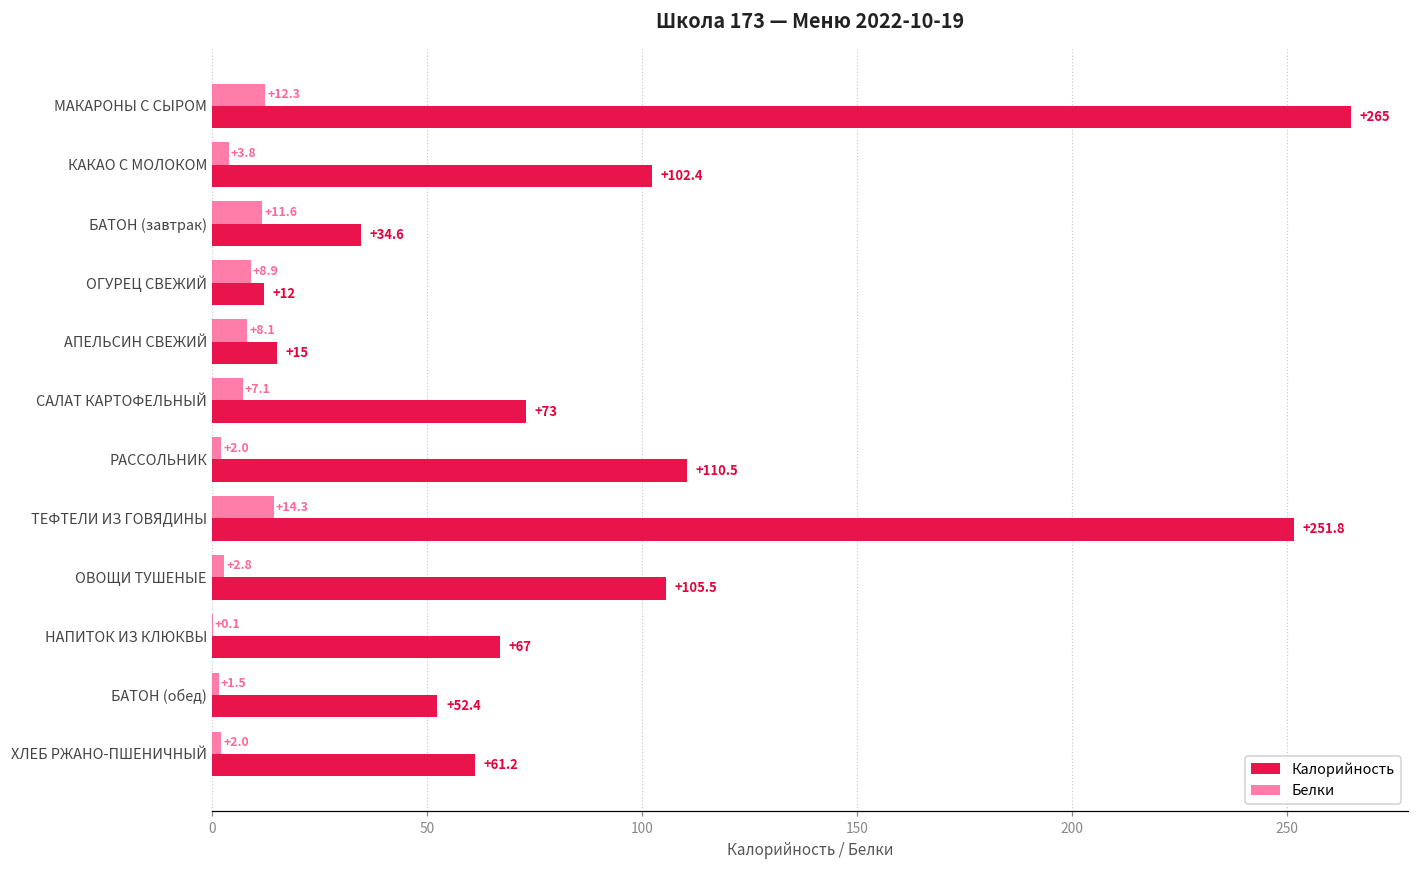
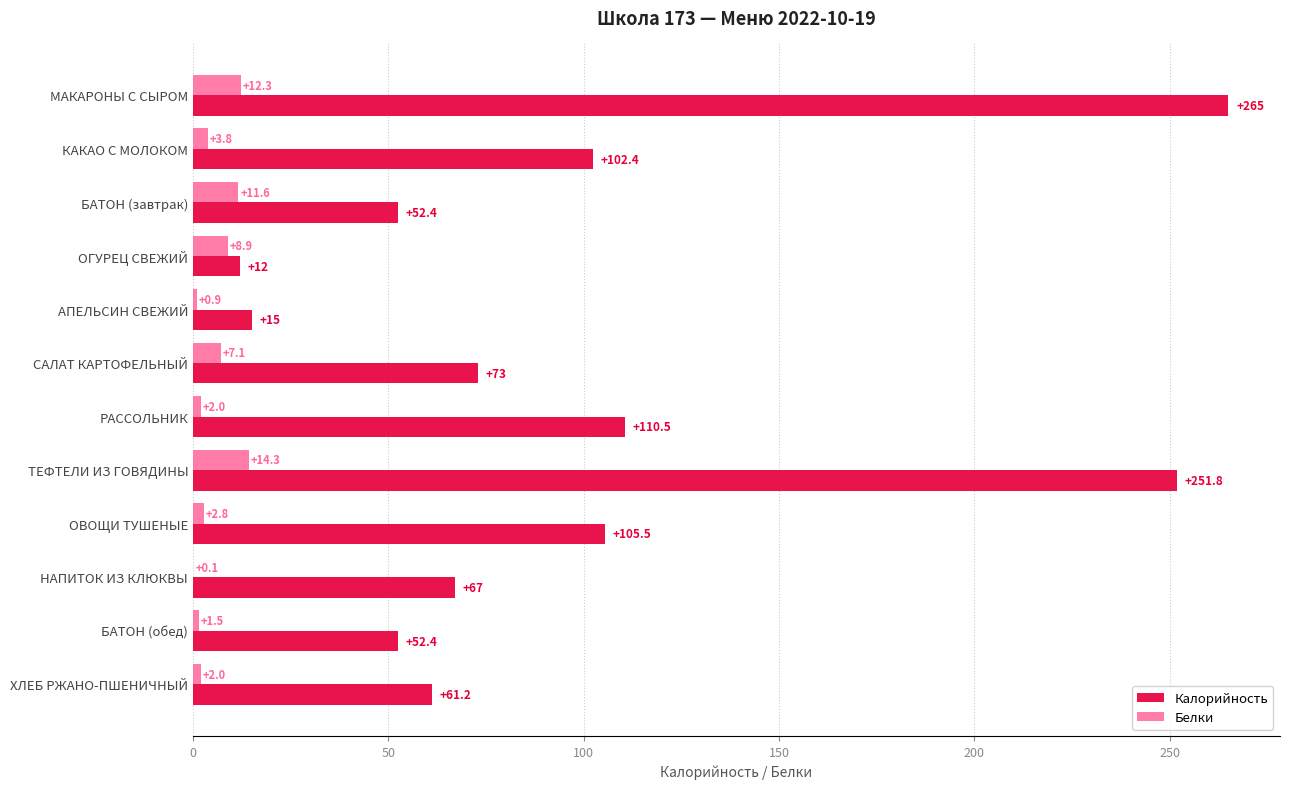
Калорийность, БАТОН (завтрак): +34.6 -> +52.4
Белки, АПЕЛЬСИН СВЕЖИЙ: +8.1 -> +0.9
